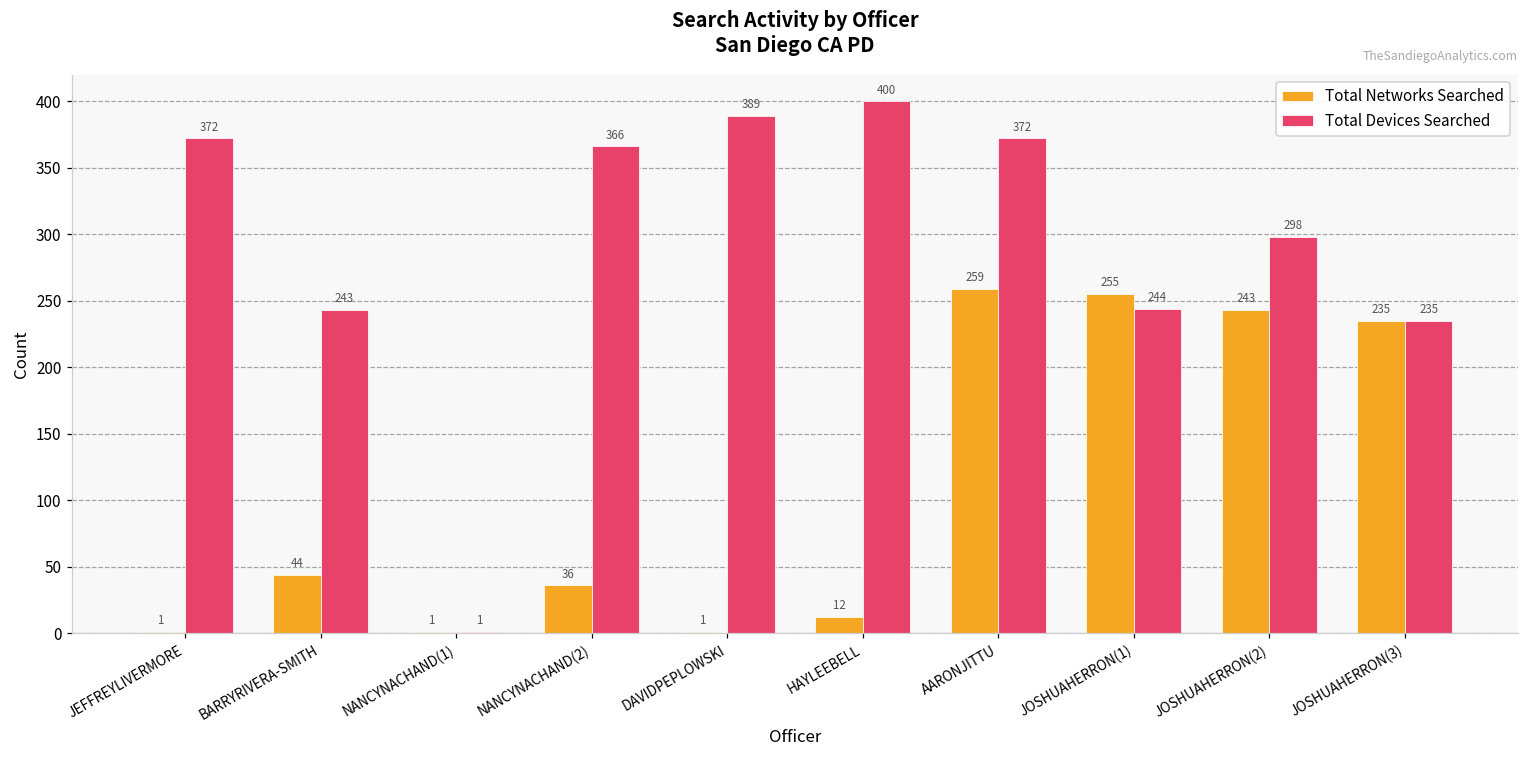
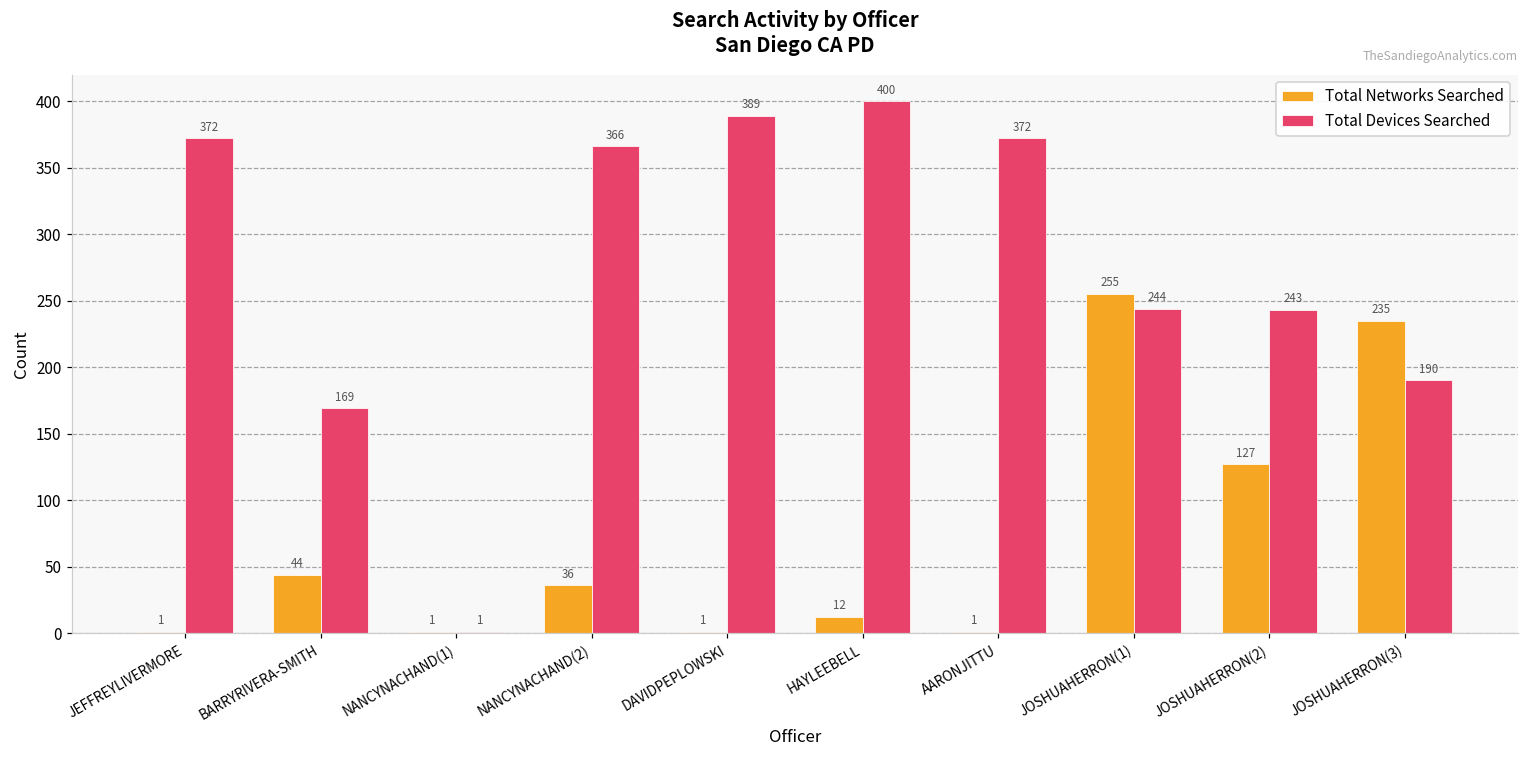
Total Devices Searched, BARRYRIVERA-SMITH: 243 -> 169
Total Networks Searched, AARONJITTU: 259 -> 1
Total Networks Searched, JOSHUAHERRON(2): 243 -> 127
Total Devices Searched, JOSHUAHERRON(2): 298 -> 243
Total Devices Searched, JOSHUAHERRON(3): 235 -> 190
